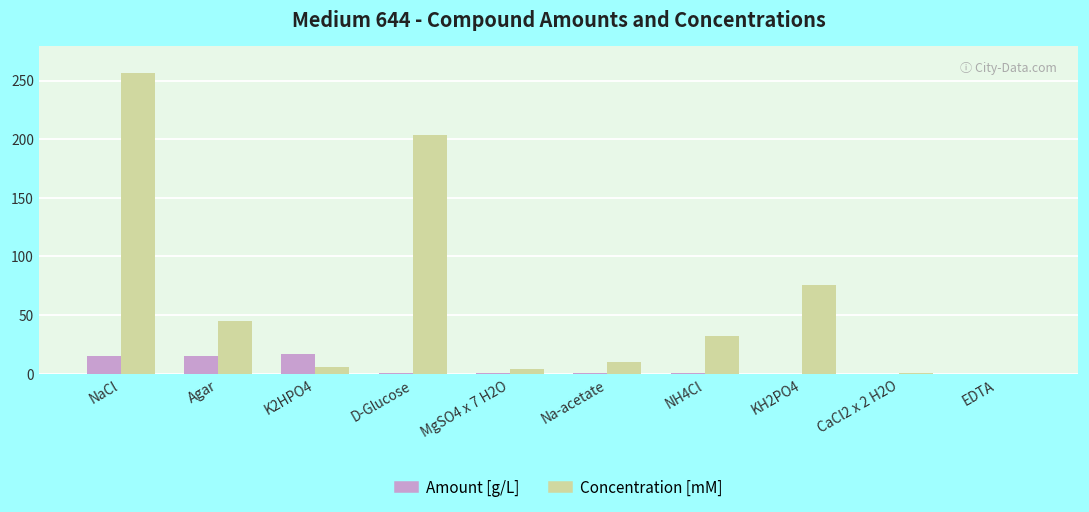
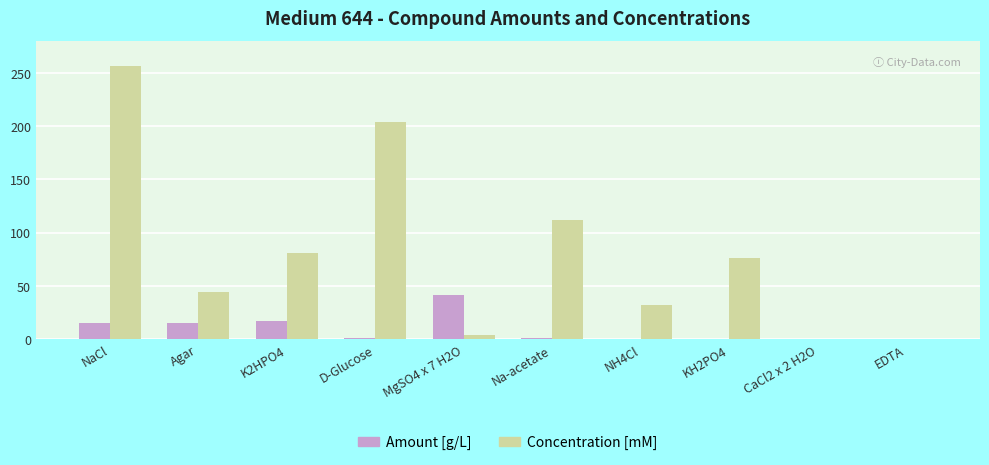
Concentration [mM], K2HPO4: 6 -> 81
Amount [g/L], MgSO4 x 7 H2O: 1 -> 42
Concentration [mM], Na-acetate: 10 -> 112
